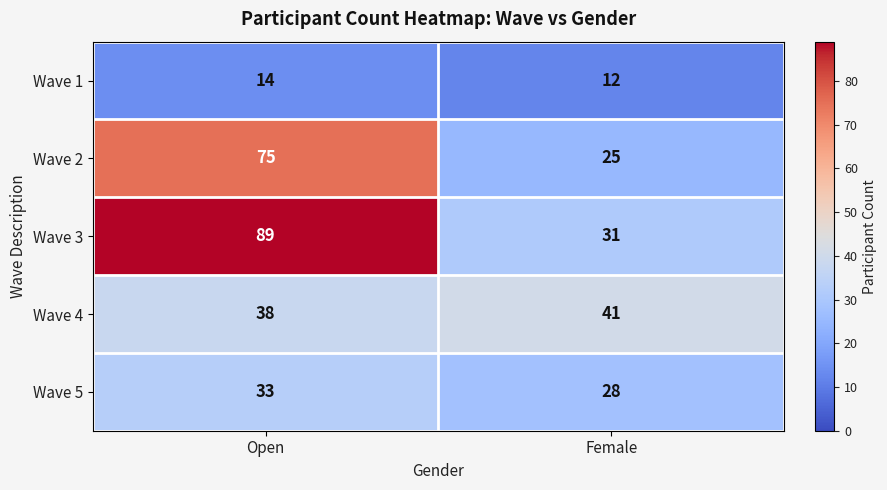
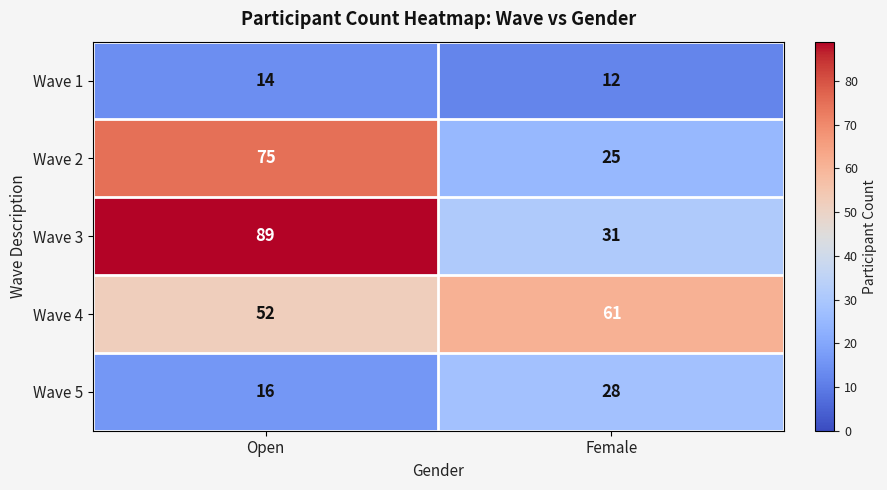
Wave 4, Open: 38 -> 52
Wave 4, Female: 41 -> 61
Wave 5, Open: 33 -> 16
